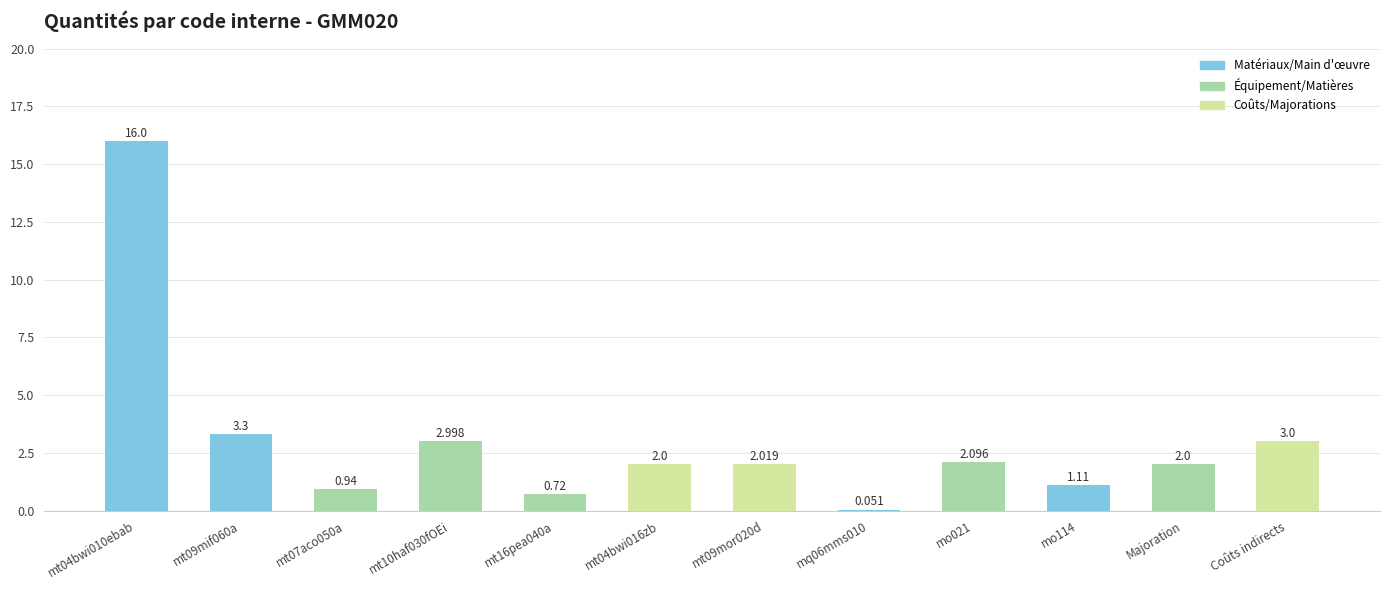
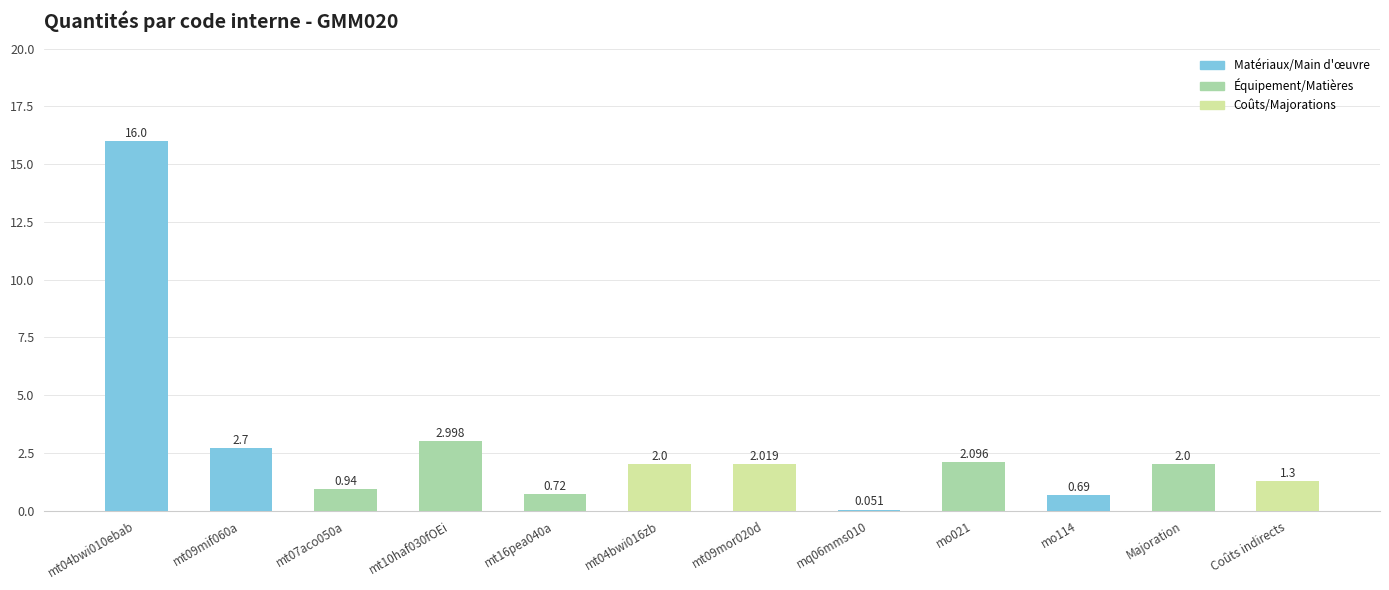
mt09mif060a: 3.3 -> 2.7
mo114: 1.11 -> 0.69
Coûts indirects: 3.0 -> 1.3
